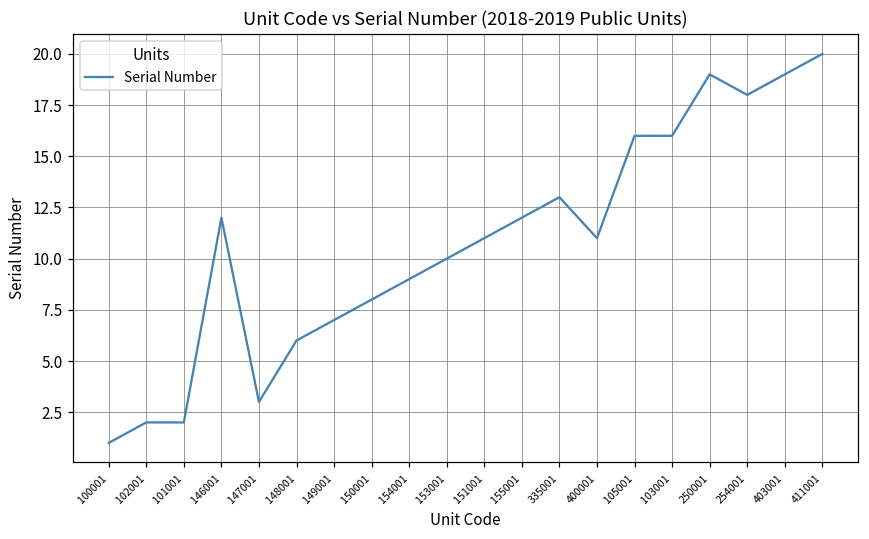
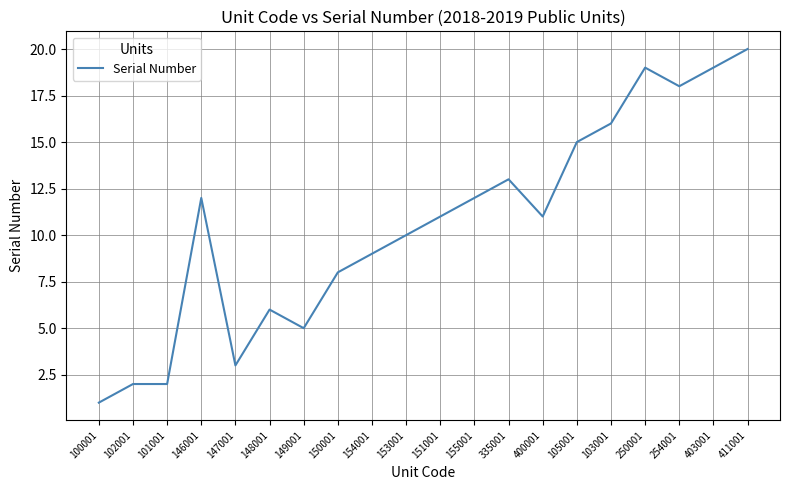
149001: 7 -> 5
105001: 16 -> 15
